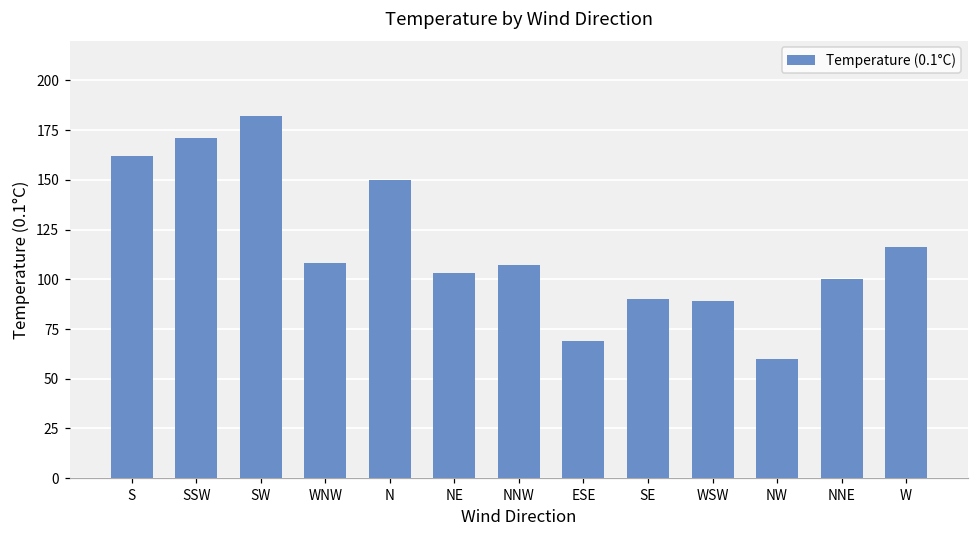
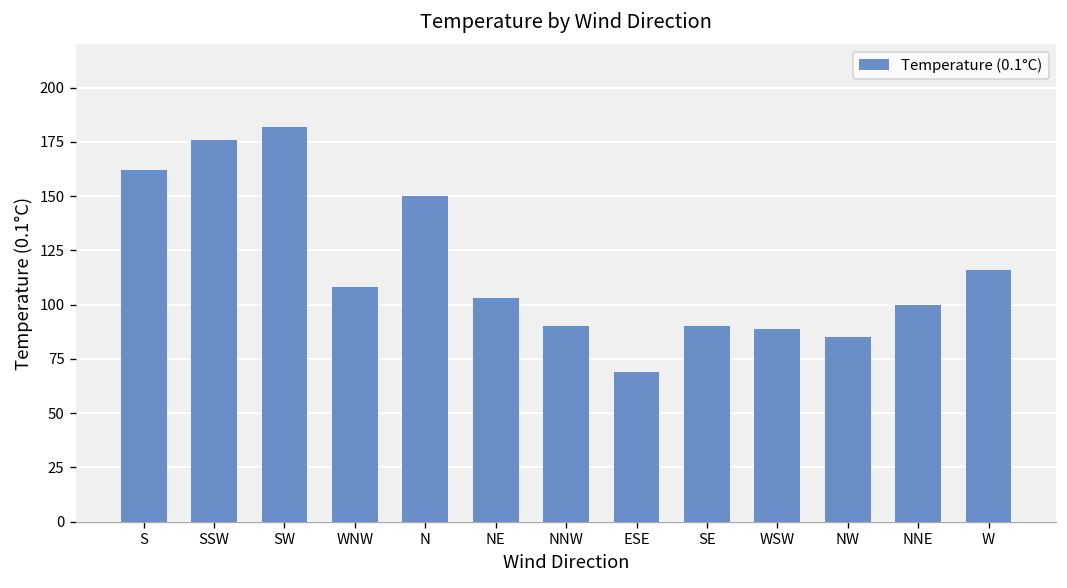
SSW: 171 -> 176
NNW: 107 -> 90
NW: 60 -> 85
